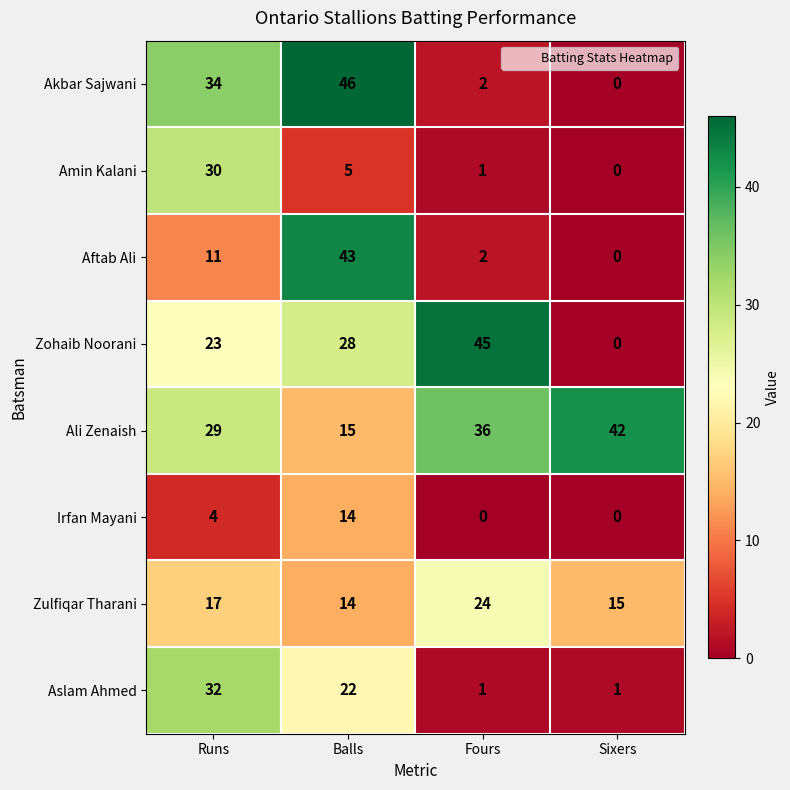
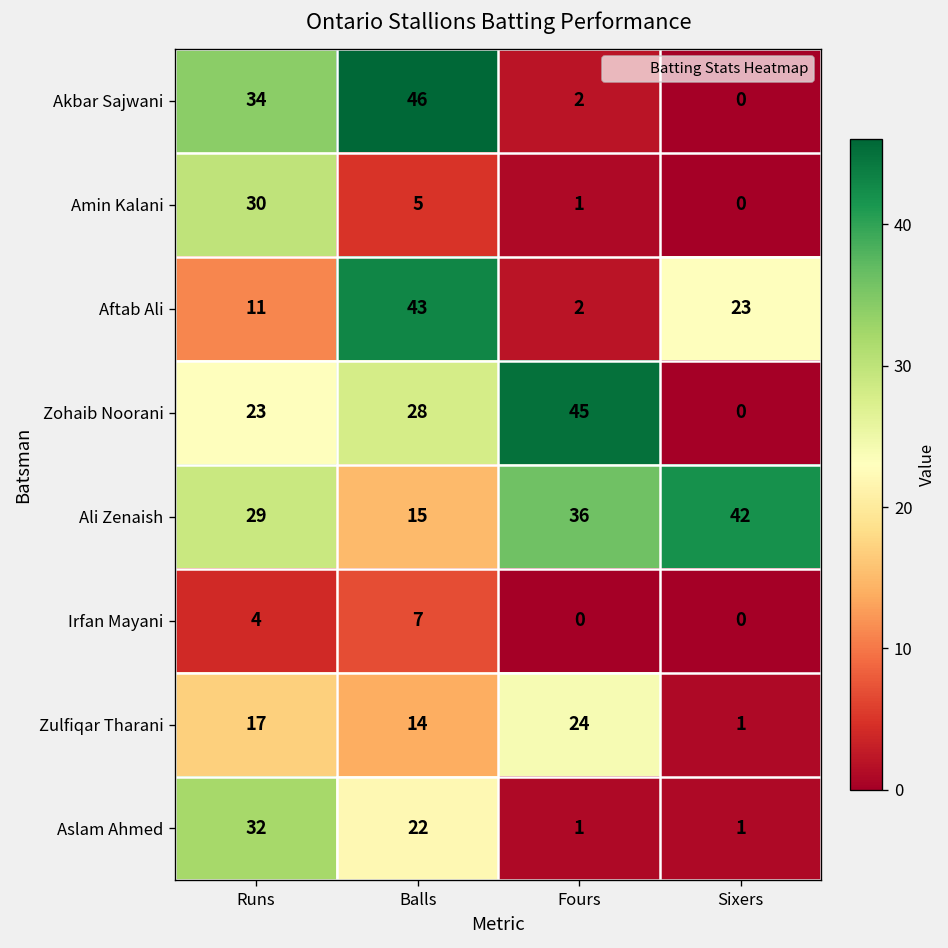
Aftab Ali, Sixers: 0 -> 23
Irfan Mayani, Balls: 14 -> 7
Zulfiqar Tharani, Sixers: 15 -> 1
